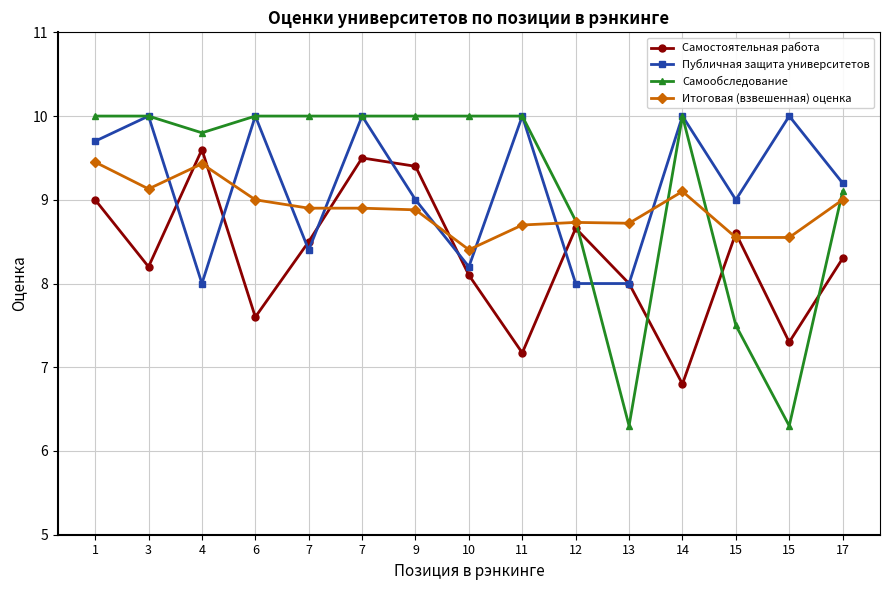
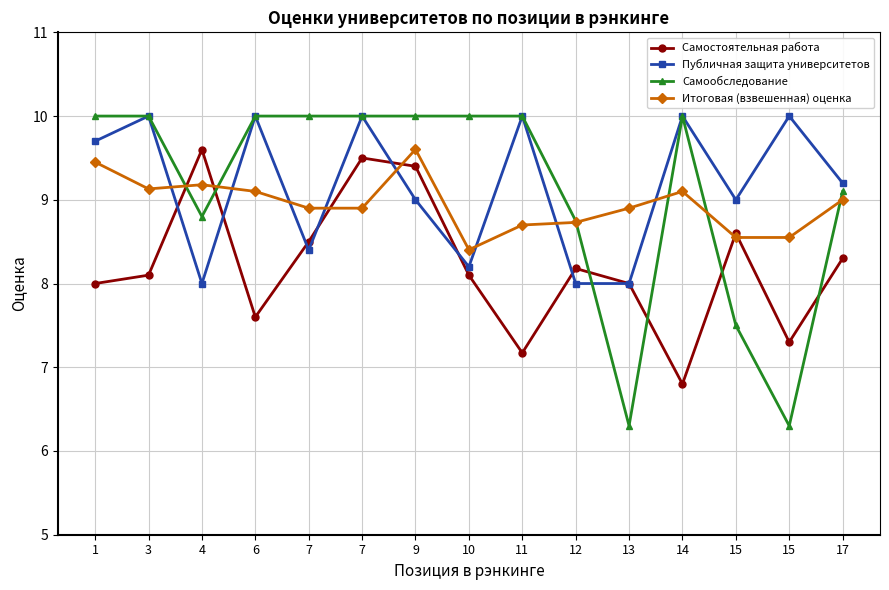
Самостоятельная работа, 1: 9 -> 8
Самостоятельная работа, 3: 8.2 -> 8.1
Самообследование, 4: 9.8 -> 8.8
Итоговая (взвешенная) оценка, 4: 9.4 -> 9.2
Итоговая (взвешенная) оценка, 6: 9.0 -> 9.1
Итоговая (взвешенная) оценка, 9: 8.9 -> 9.6
Самостоятельная работа, 12: 8.7 -> 8.2
Итоговая (взвешенная) оценка, 13: 8.7 -> 8.9
